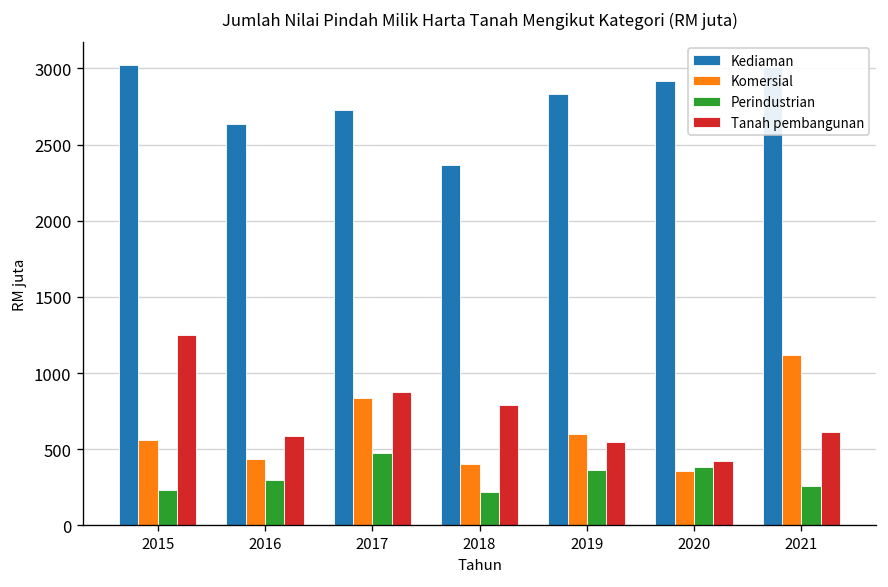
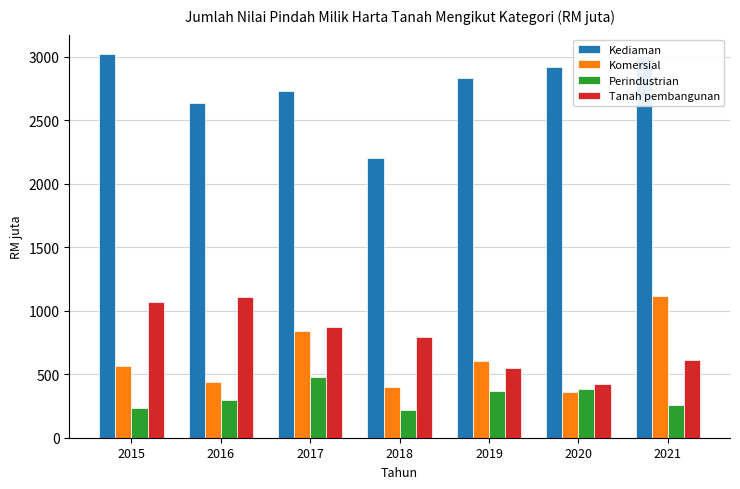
Tanah pembangunan, 2015: 1250 -> 1070
Tanah pembangunan, 2016: 590 -> 1110
Kediaman, 2018: 2360 -> 2200
